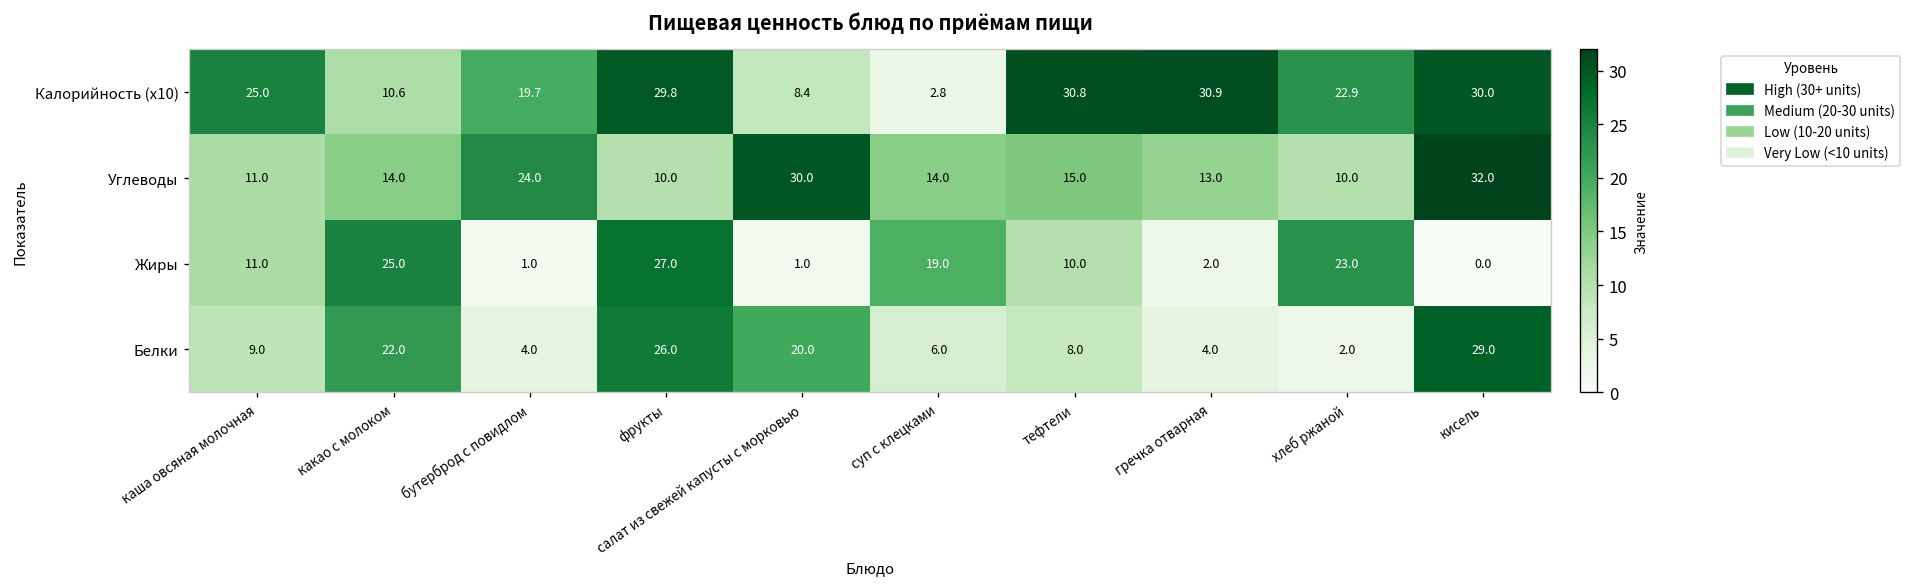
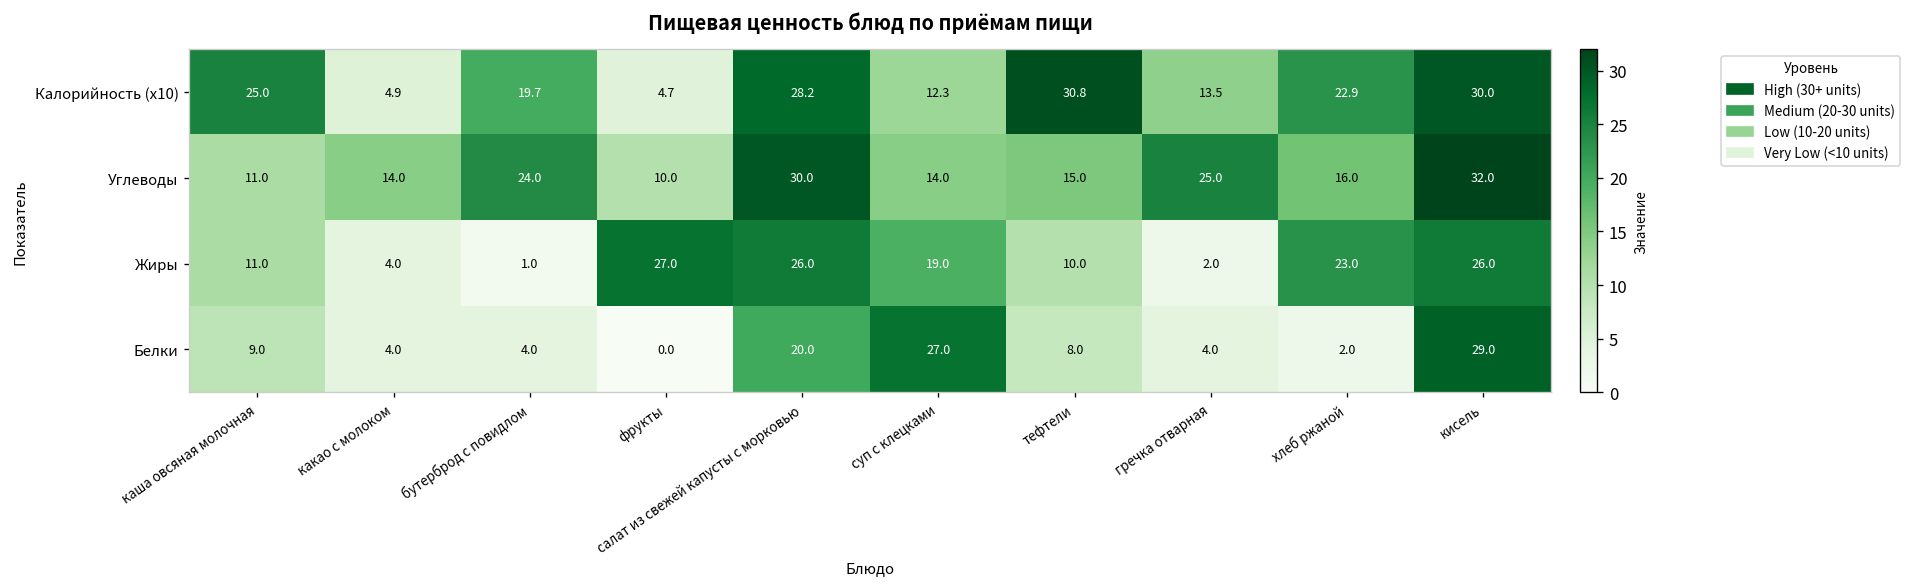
Калорийность (x10), какао с молоком: 10.6 -> 4.9
Калорийность (x10), фрукты: 29.8 -> 4.7
Калорийность (x10), салат из свежей капусты с морковью: 8.4 -> 28.2
Калорийность (x10), суп с клецками: 2.8 -> 12.3
Калорийность (x10), гречка отварная: 30.9 -> 13.5
Углеводы, гречка отварная: 13.0 -> 25.0
Углеводы, хлеб ржаной: 10.0 -> 16.0
Жиры, какао с молоком: 25.0 -> 4.0
Жиры, салат из свежей капусты с морковью: 1.0 -> 26.0
Жиры, кисель: 0.0 -> 26.0
Белки, какао с молоком: 22.0 -> 4.0
Белки, фрукты: 26.0 -> 0.0
Белки, суп с клецками: 6.0 -> 27.0
